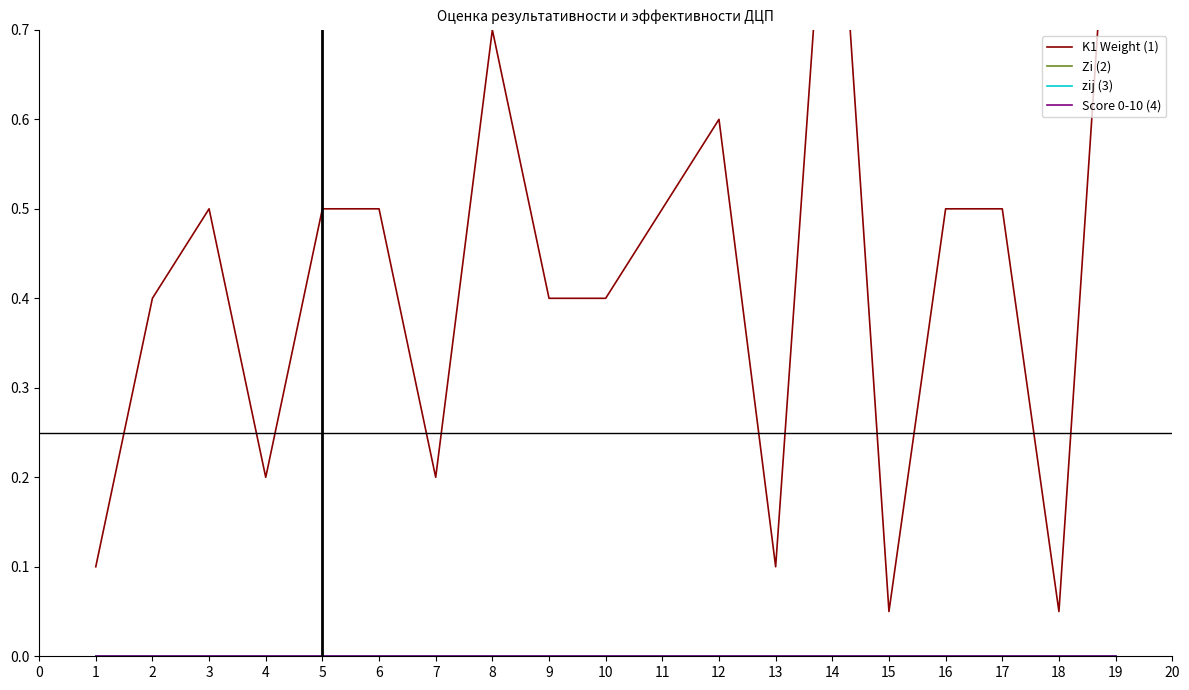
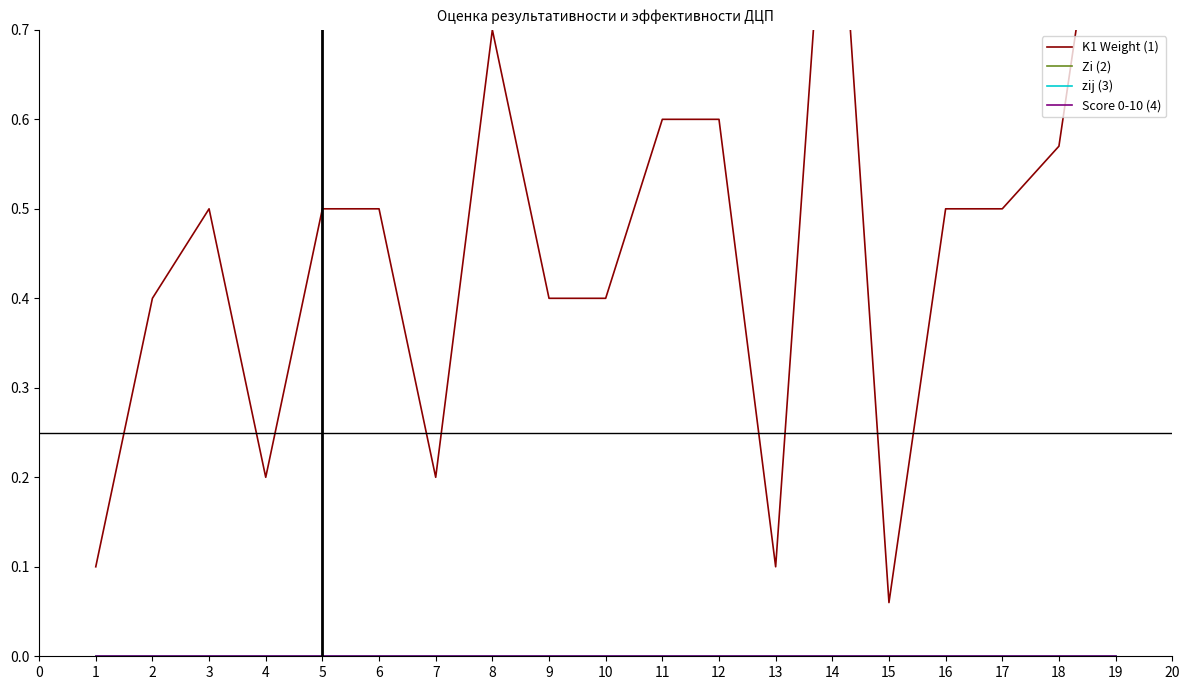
K1 Weight (1), 11: 0.5 -> 0.6
K1 Weight (1), 15: 0.05 -> 0.06
K1 Weight (1), 18: 0.05 -> 0.57
